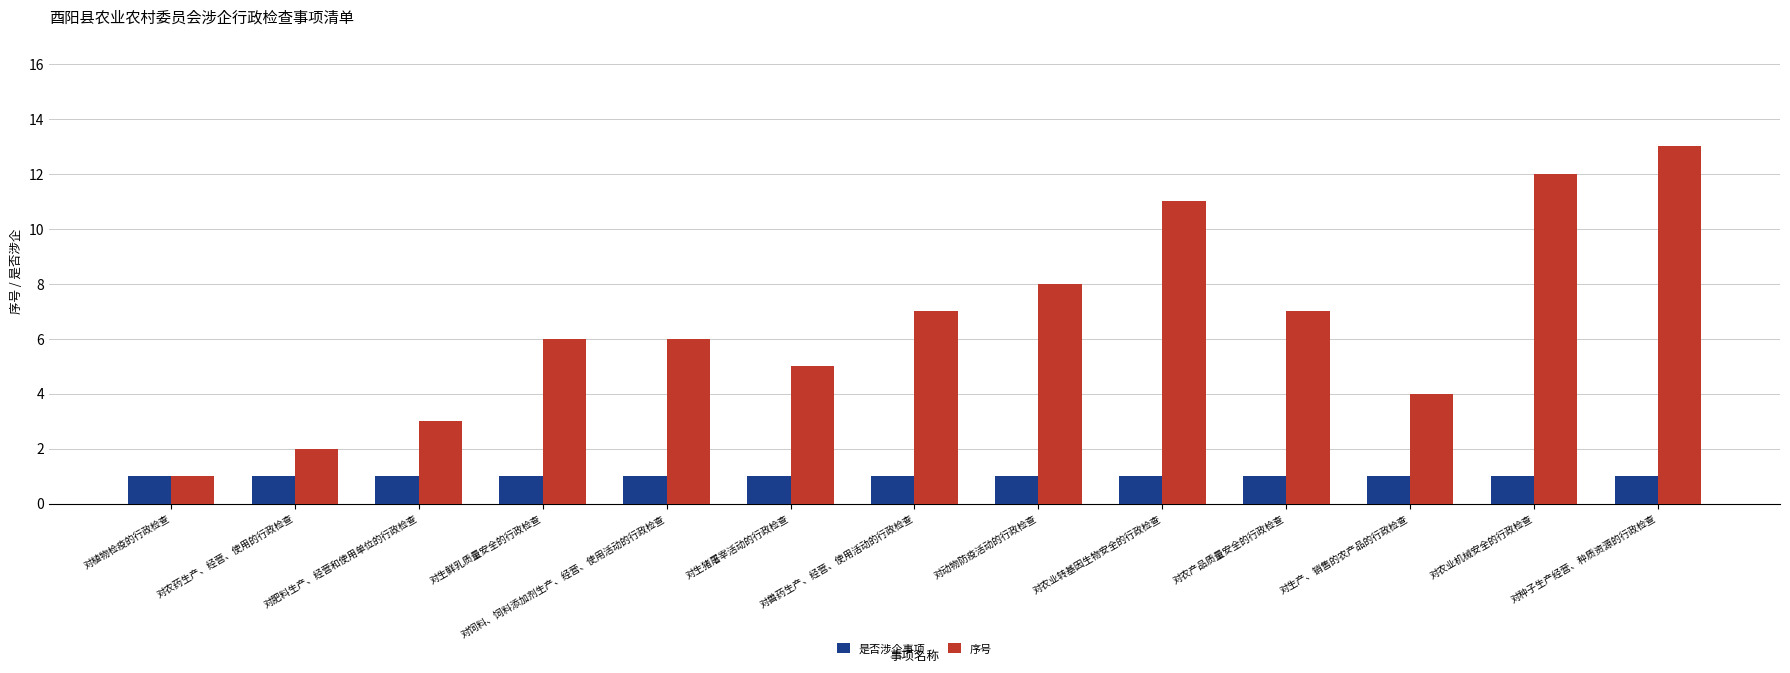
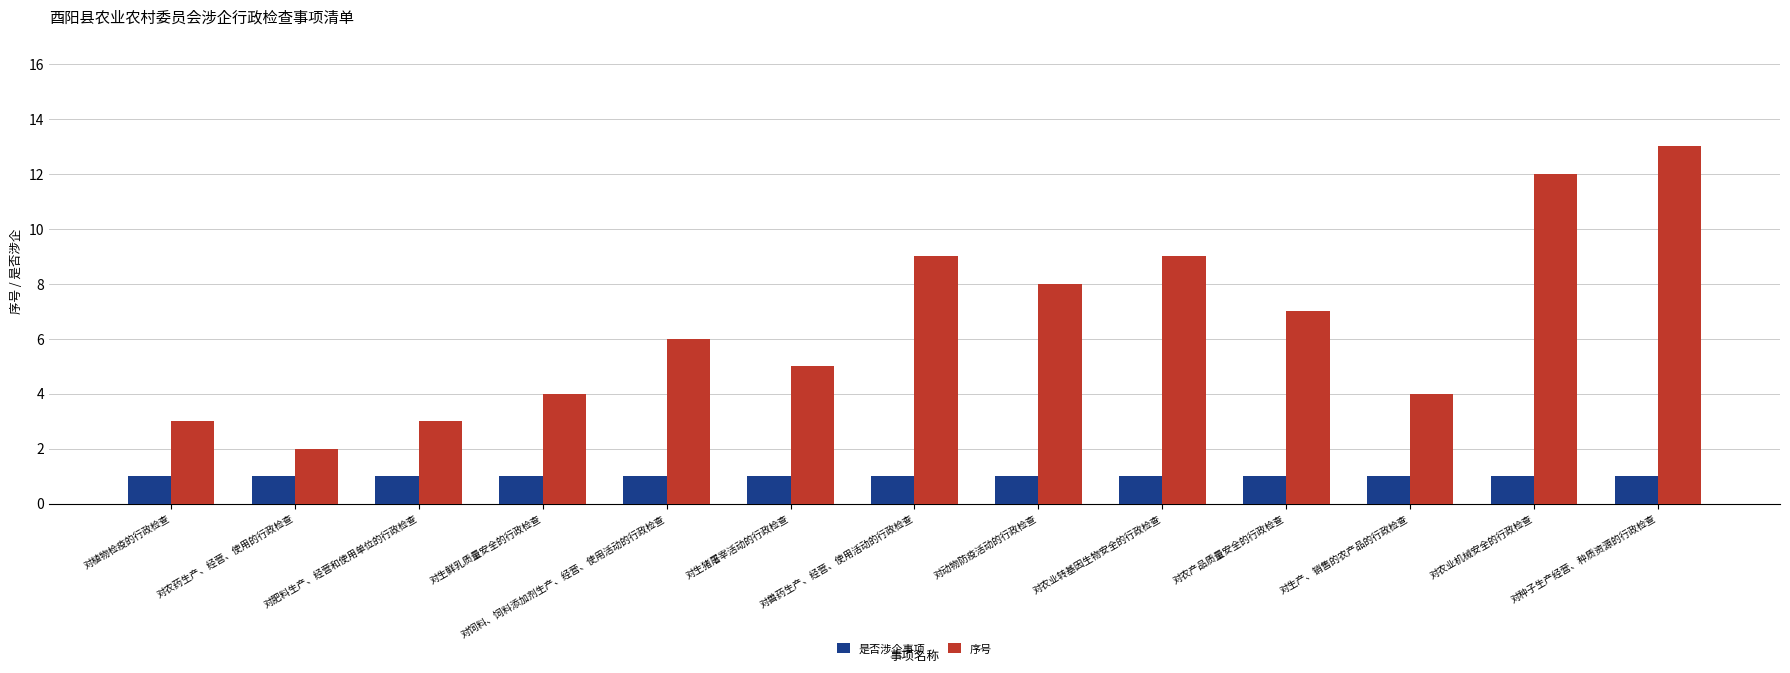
序号, 对植物检疫的行政检查: 1 -> 3
序号, 对生鲜乳质量安全的行政检查: 6 -> 4
序号, 对兽药生产、经营、使用活动的行政检查: 7 -> 9
序号, 对农业转基因生物安全的行政检查: 11 -> 9
